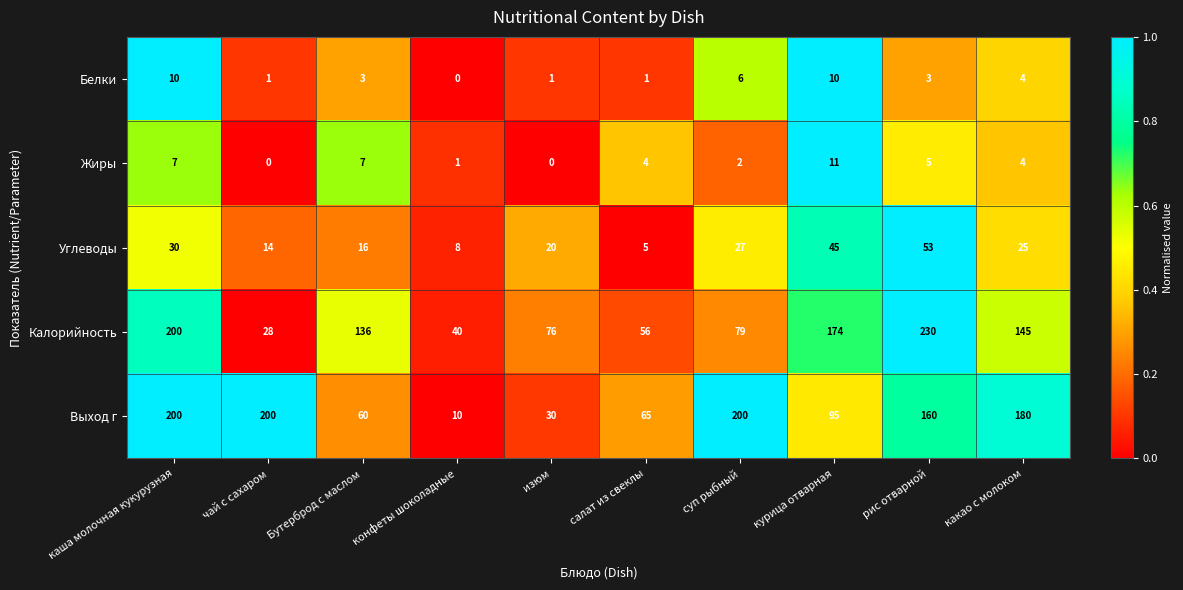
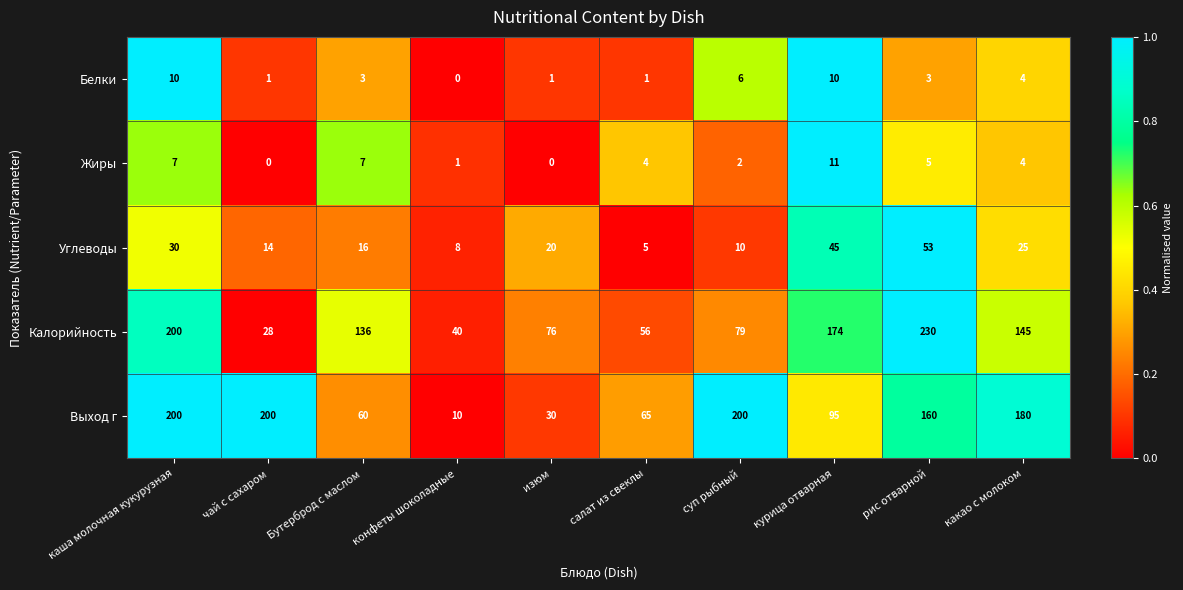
Углеводы, суп рыбный: 27 -> 10
